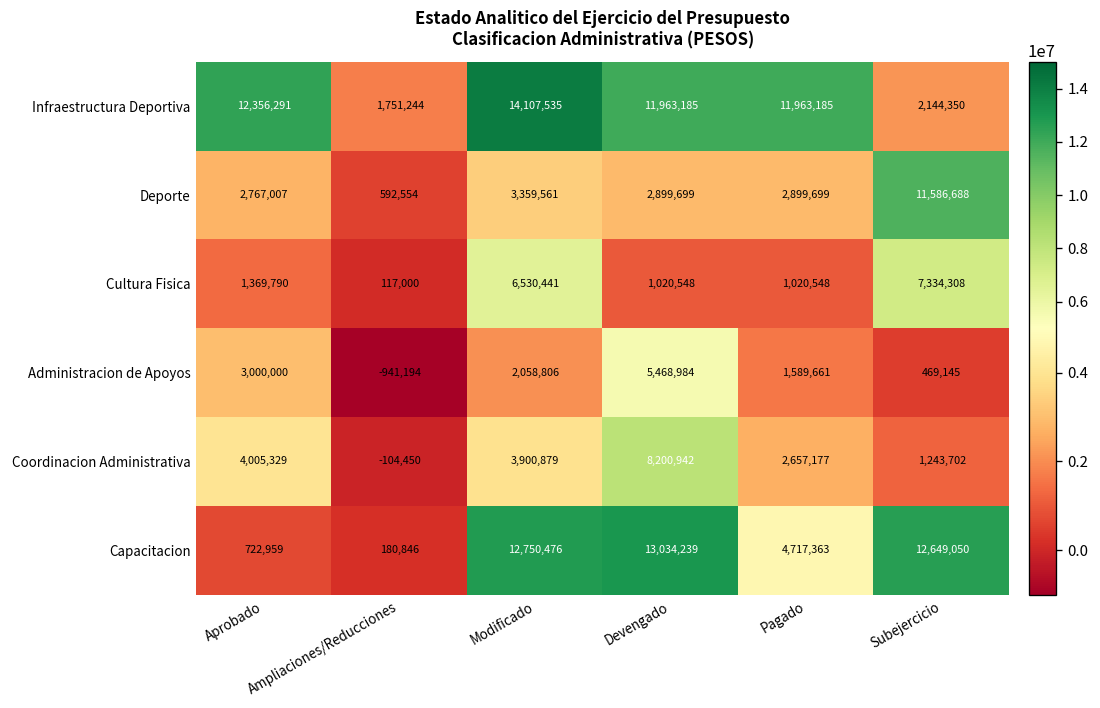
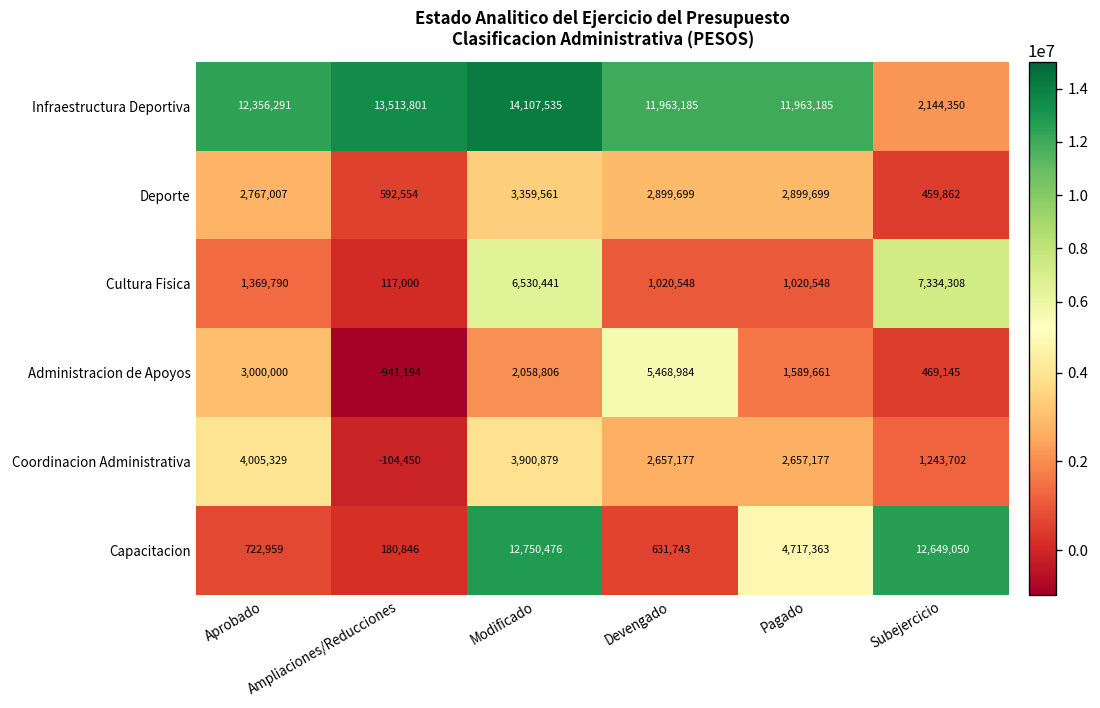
Infraestructura Deportiva, Ampliaciones/Reducciones: 1,751,244 -> 13,513,801
Deporte, Subejercicio: 11,586,688 -> 459,862
Coordinacion Administrativa, Devengado: 8,200,942 -> 2,657,177
Capacitacion, Devengado: 13,034,239 -> 631,743
